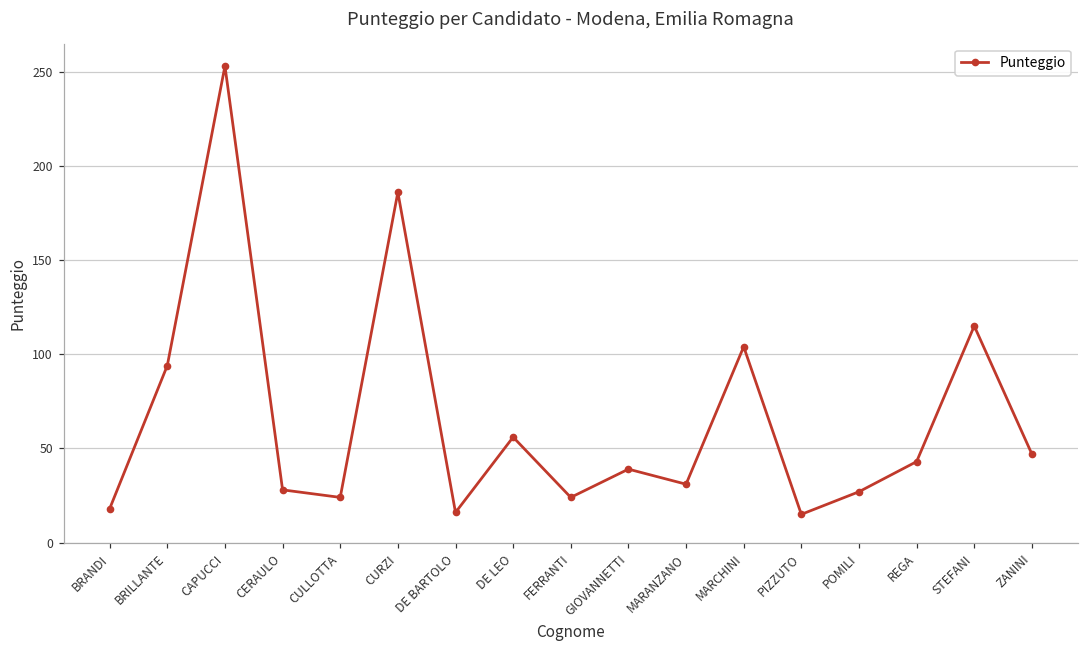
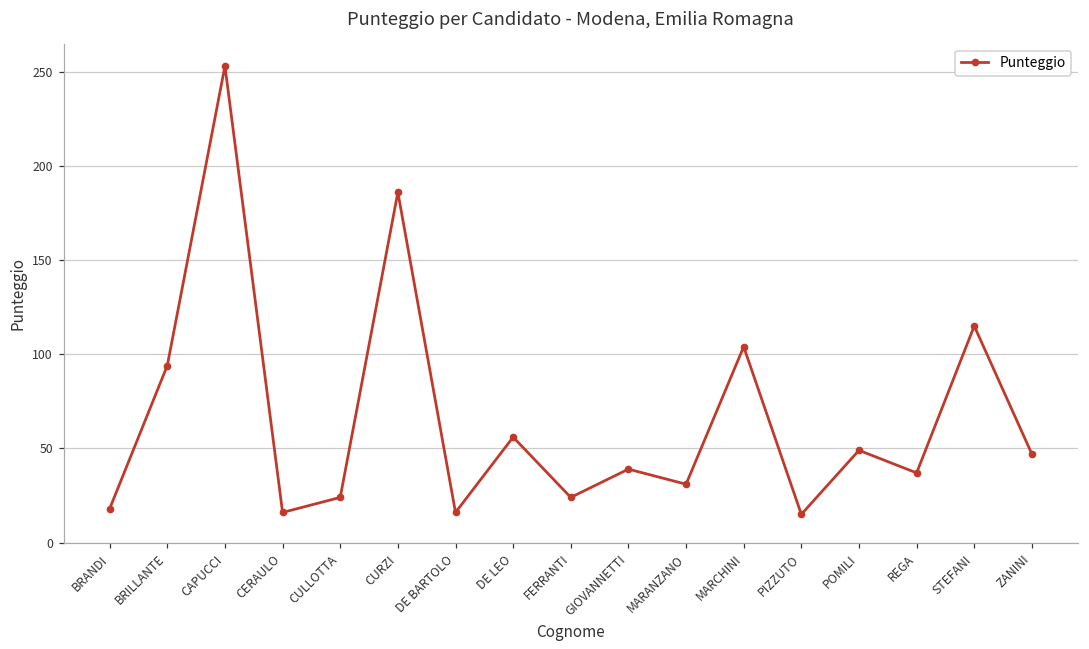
CERAULO: 28 -> 16
POMILI: 27 -> 49
REGA: 43 -> 37
